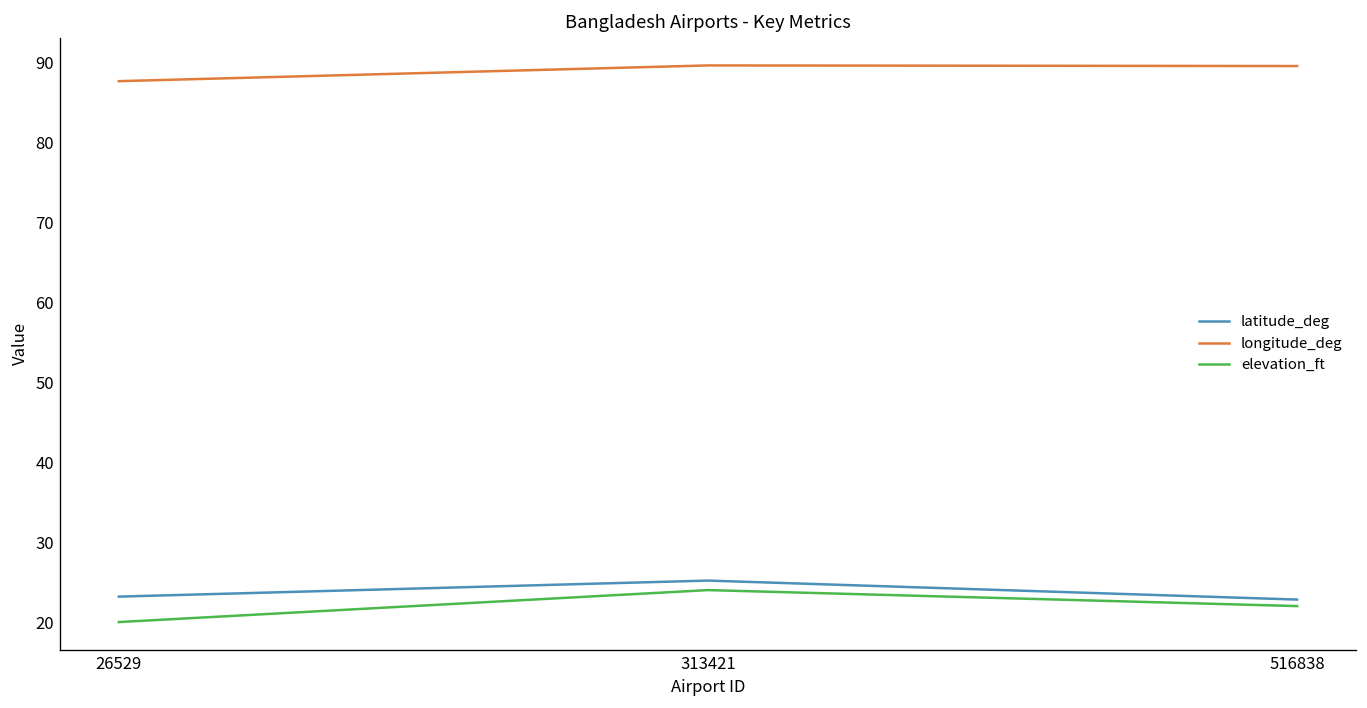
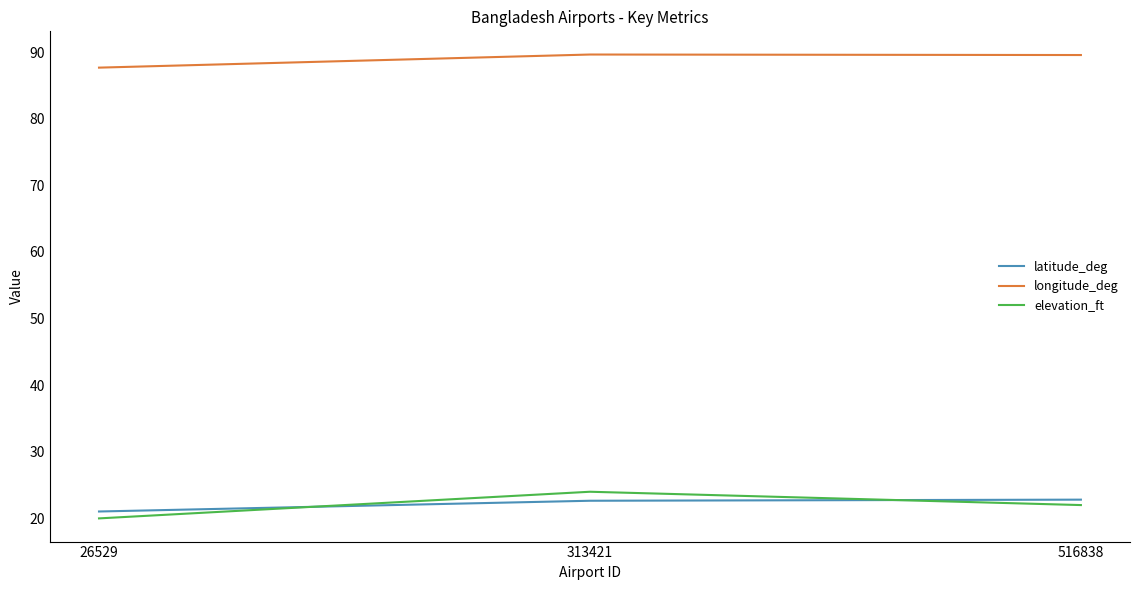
latitude_deg, 26529: 23 -> 21
latitude_deg, 313421: 25 -> 23
